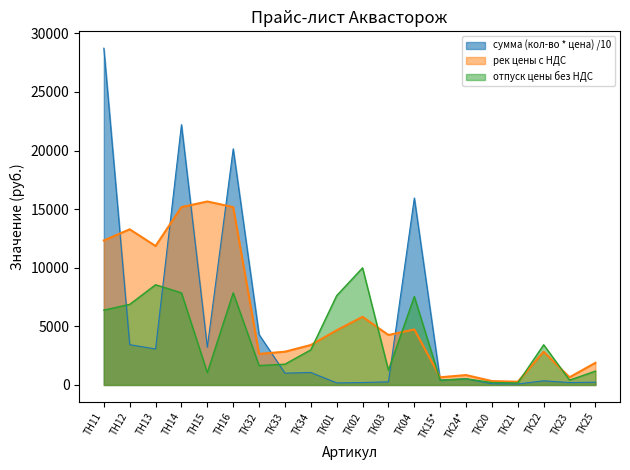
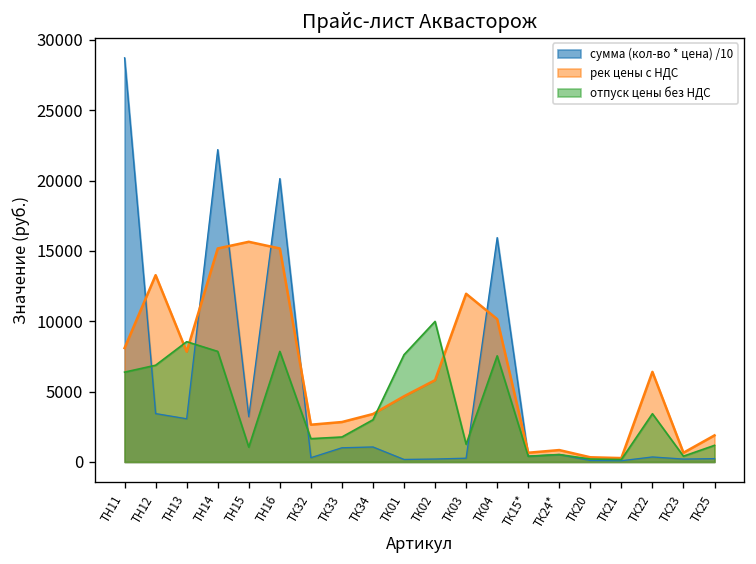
рек цены с НДС, ТН11: 12300 -> 8100
рек цены с НДС, ТН13: 11900 -> 7800
сумма (кол-во * цена) /10, ТК32: 4300 -> 300
рек цены с НДС, ТК03: 4300 -> 12000
рек цены с НДС, ТК04: 4700 -> 10200
рек цены с НДС, ТК22: 2800 -> 6400
